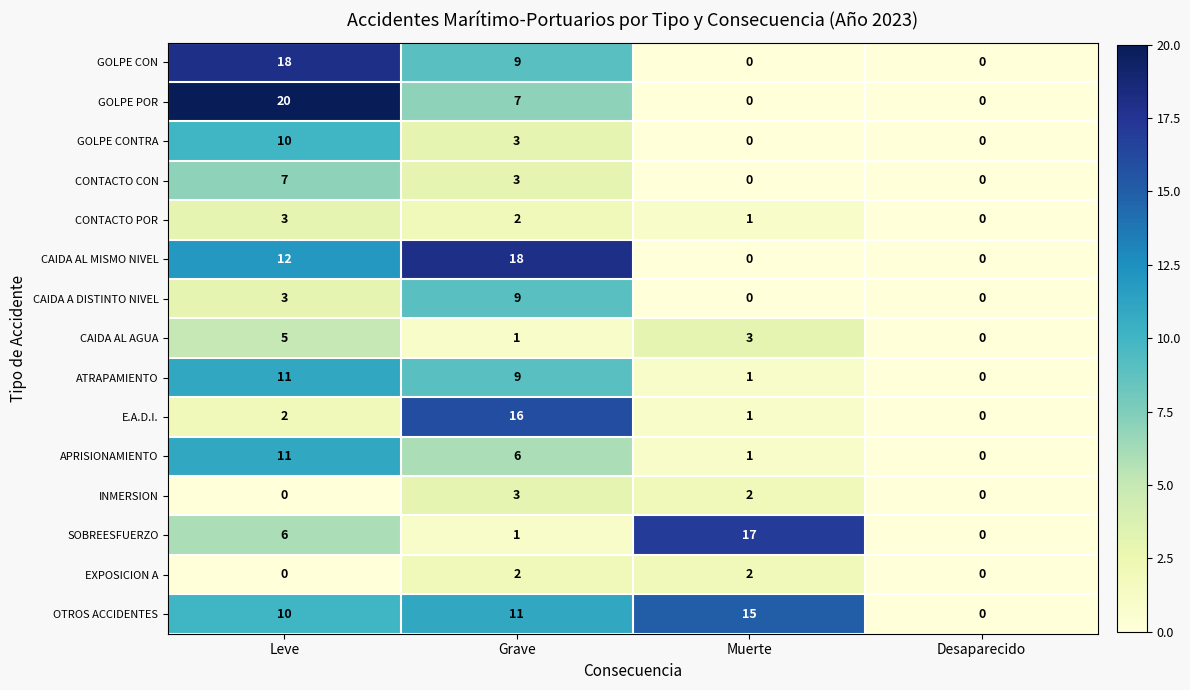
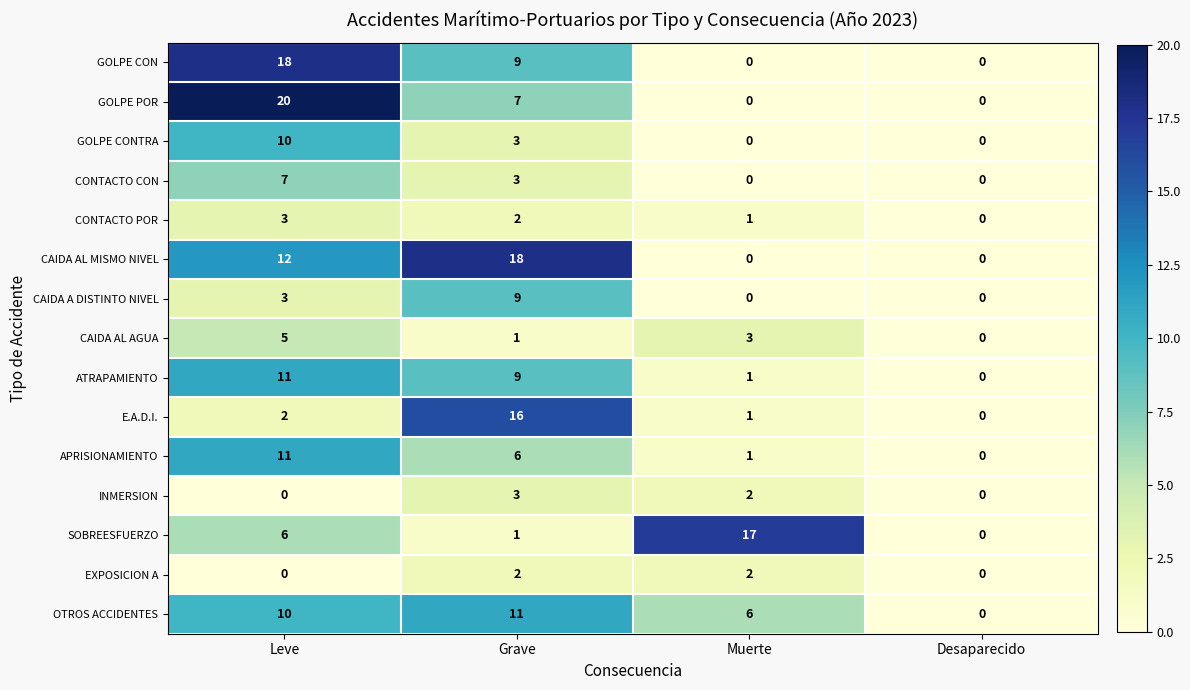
OTROS ACCIDENTES, Muerte: 15 -> 6
